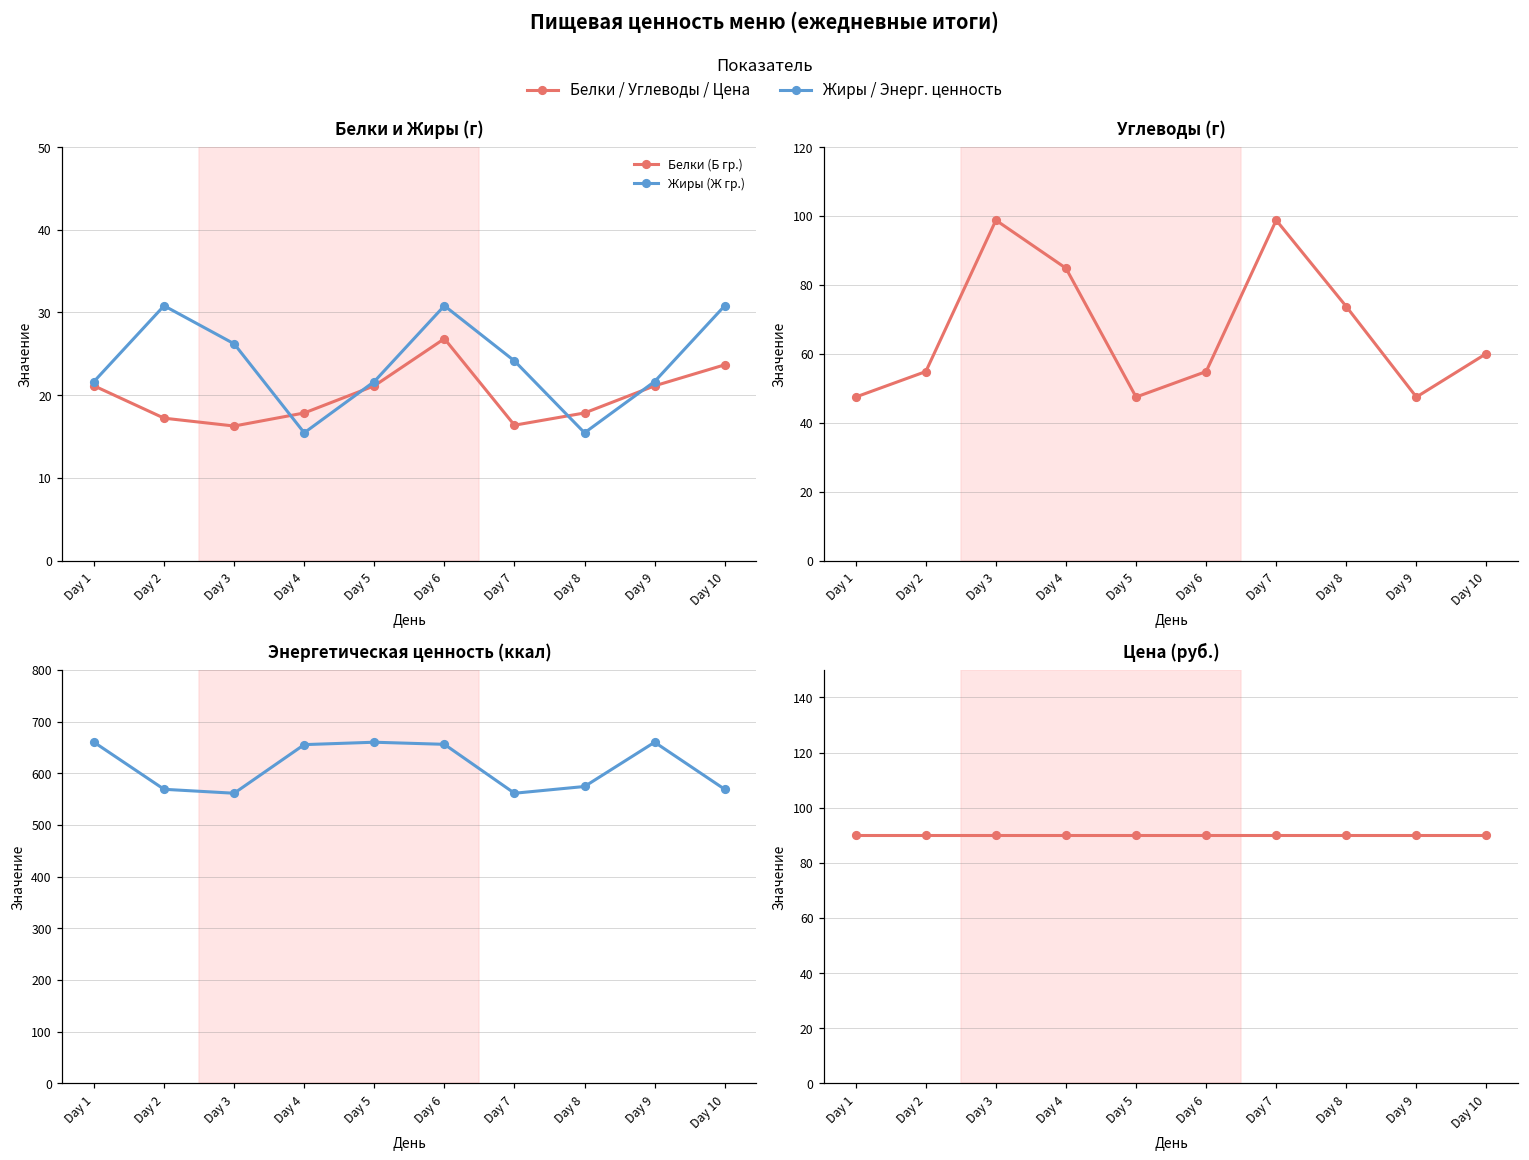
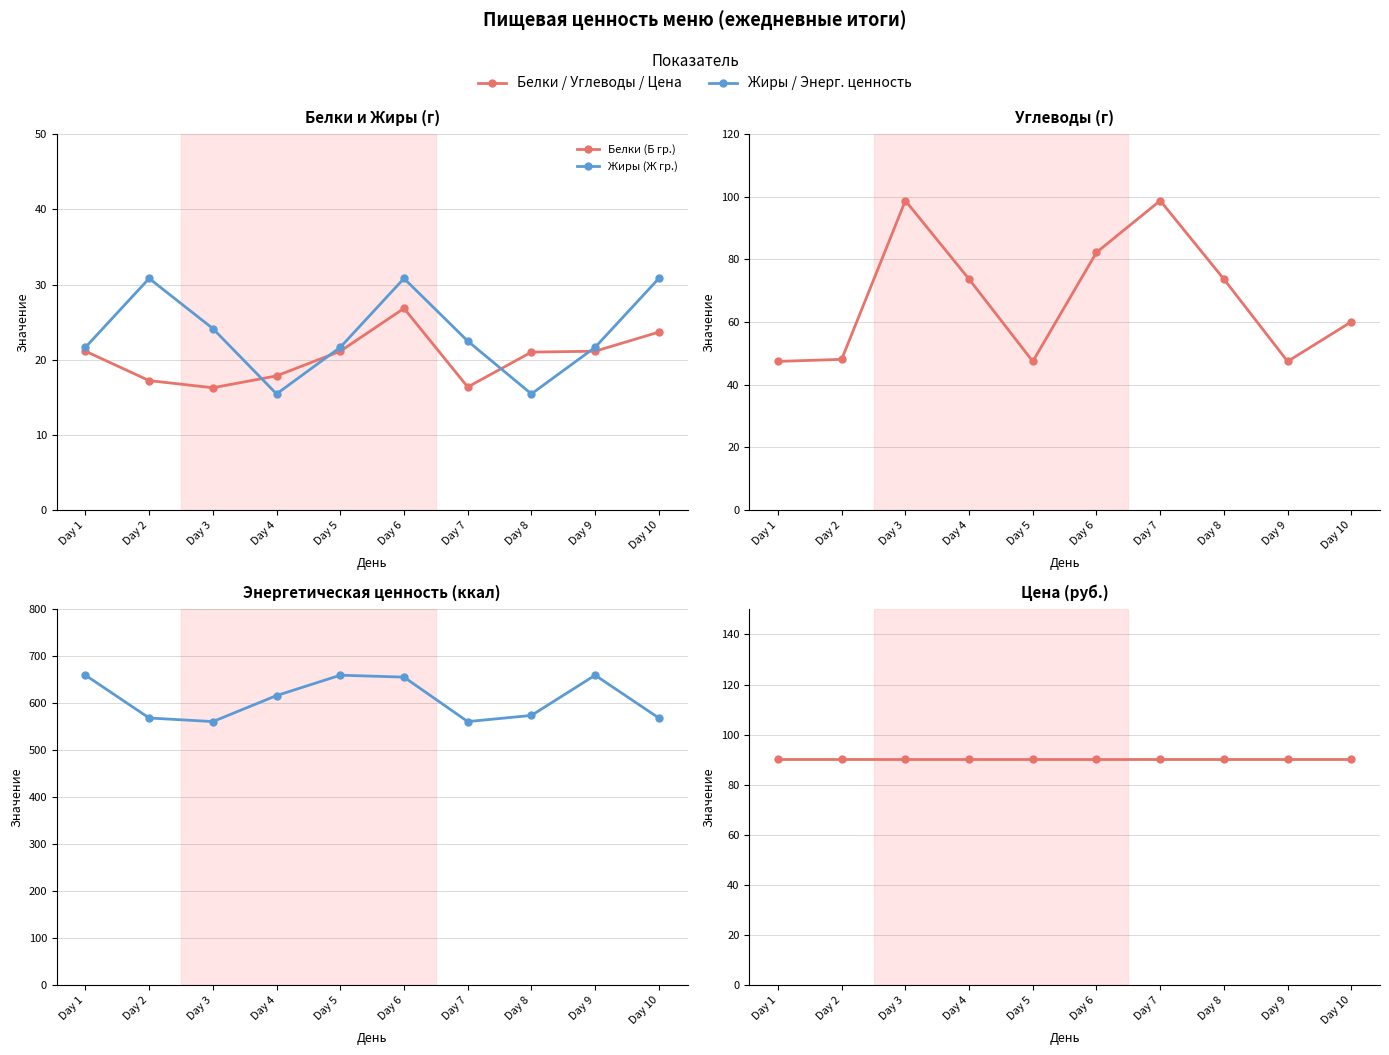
Белки и Жиры (г), Жиры (Ж гр.), Day 3: 26 -> 24
Белки и Жиры (г), Жиры (Ж гр.), Day 7: 24 -> 22
Белки и Жиры (г), Белки (Б гр.), Day 8: 18 -> 21
Углеводы (г), Day 2: 55 -> 48
Углеводы (г), Day 4: 85 -> 74
Углеводы (г), Day 6: 55 -> 82
Энергетическая ценность (ккал), Day 4: 660 -> 620
